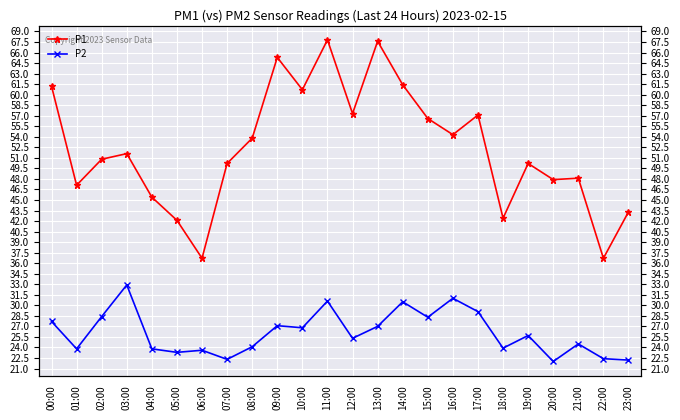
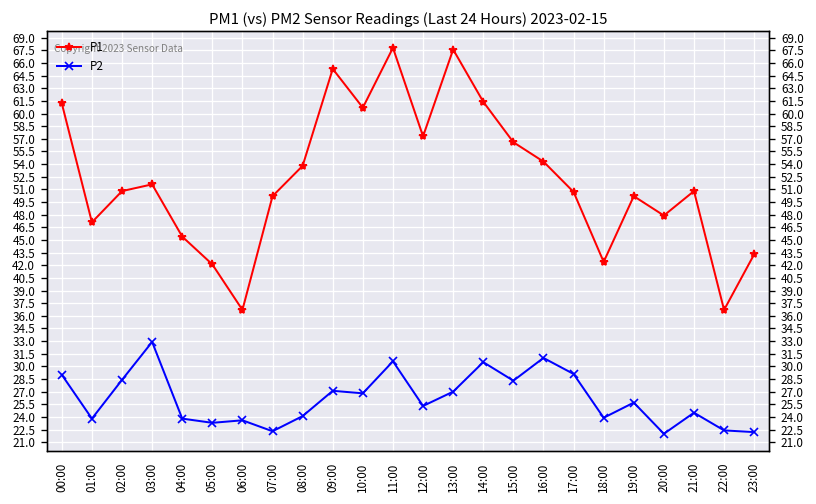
P2, 00:00: 28 -> 29
P1, 17:00: 57 -> 51
P1, 21:00: 48 -> 51
